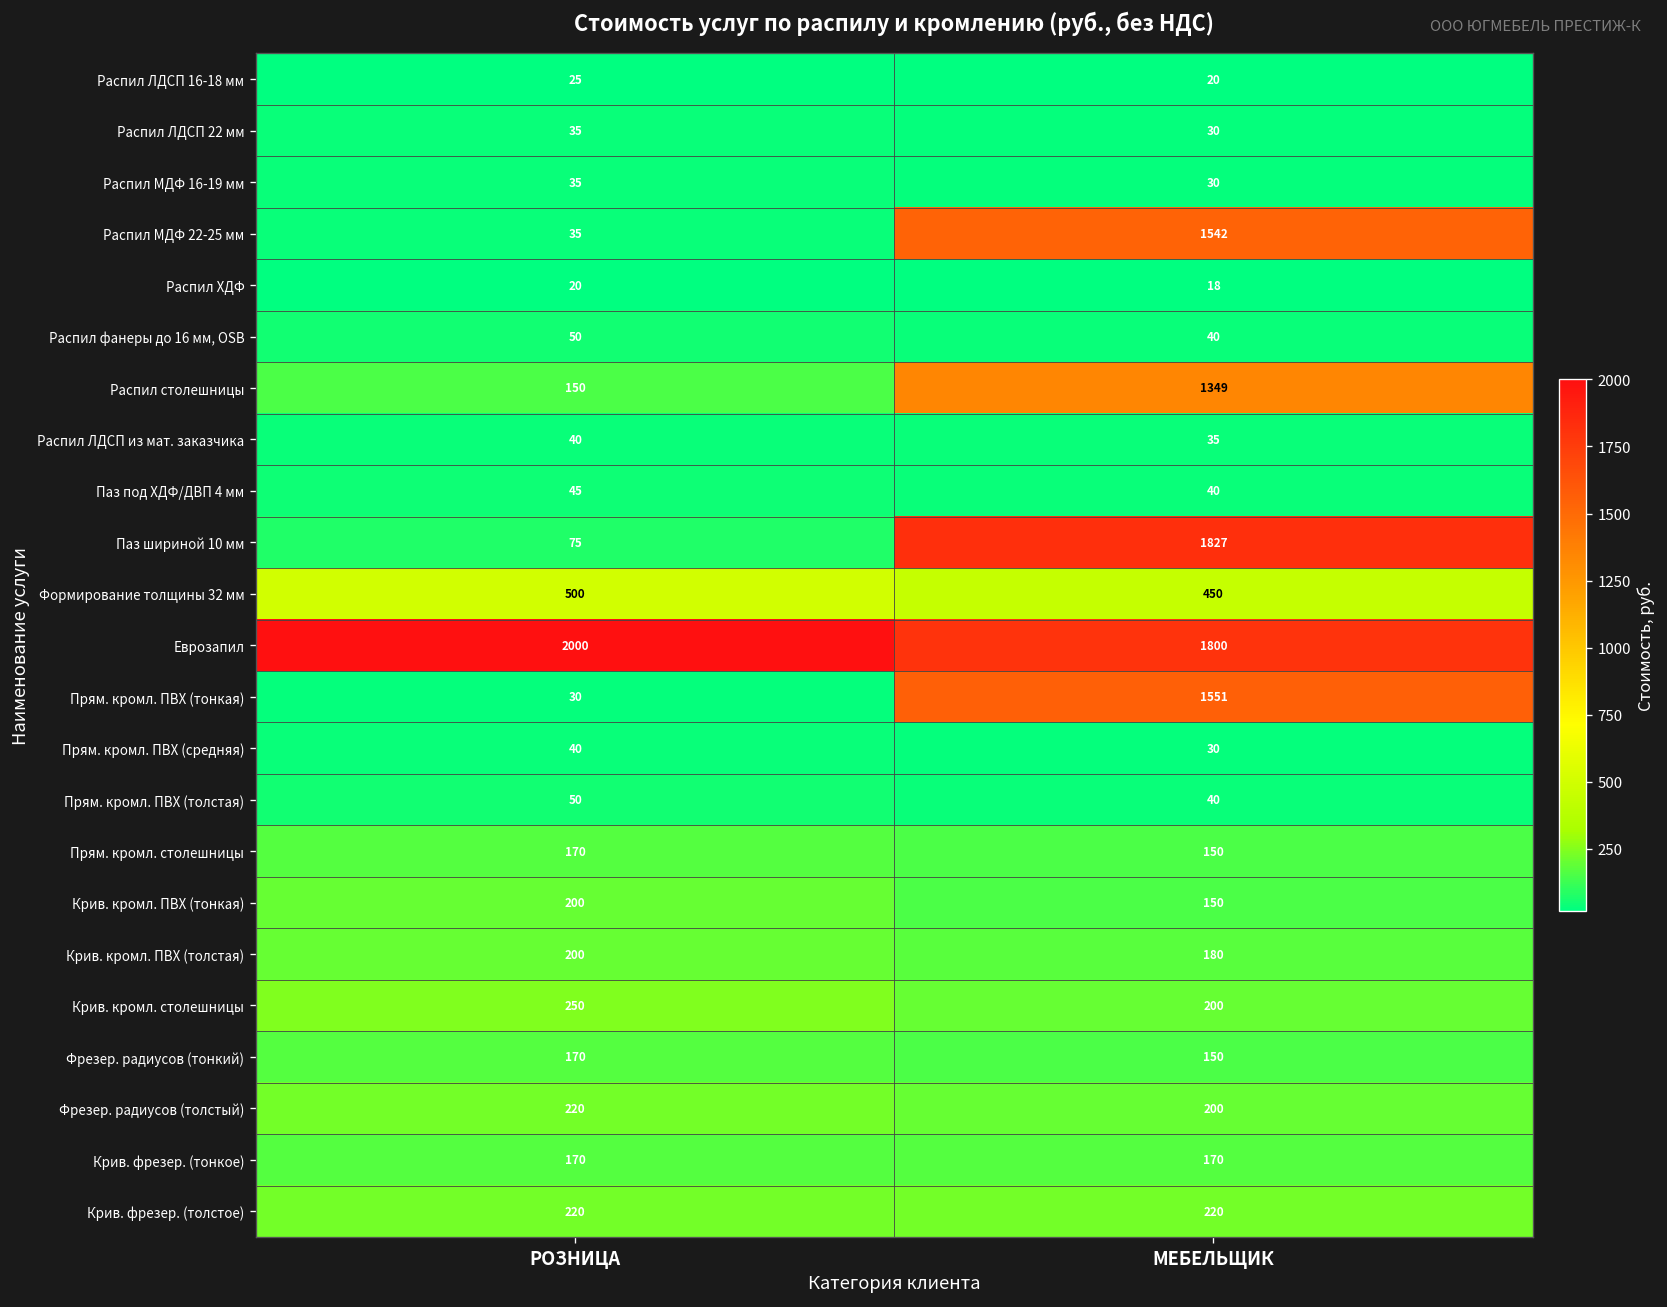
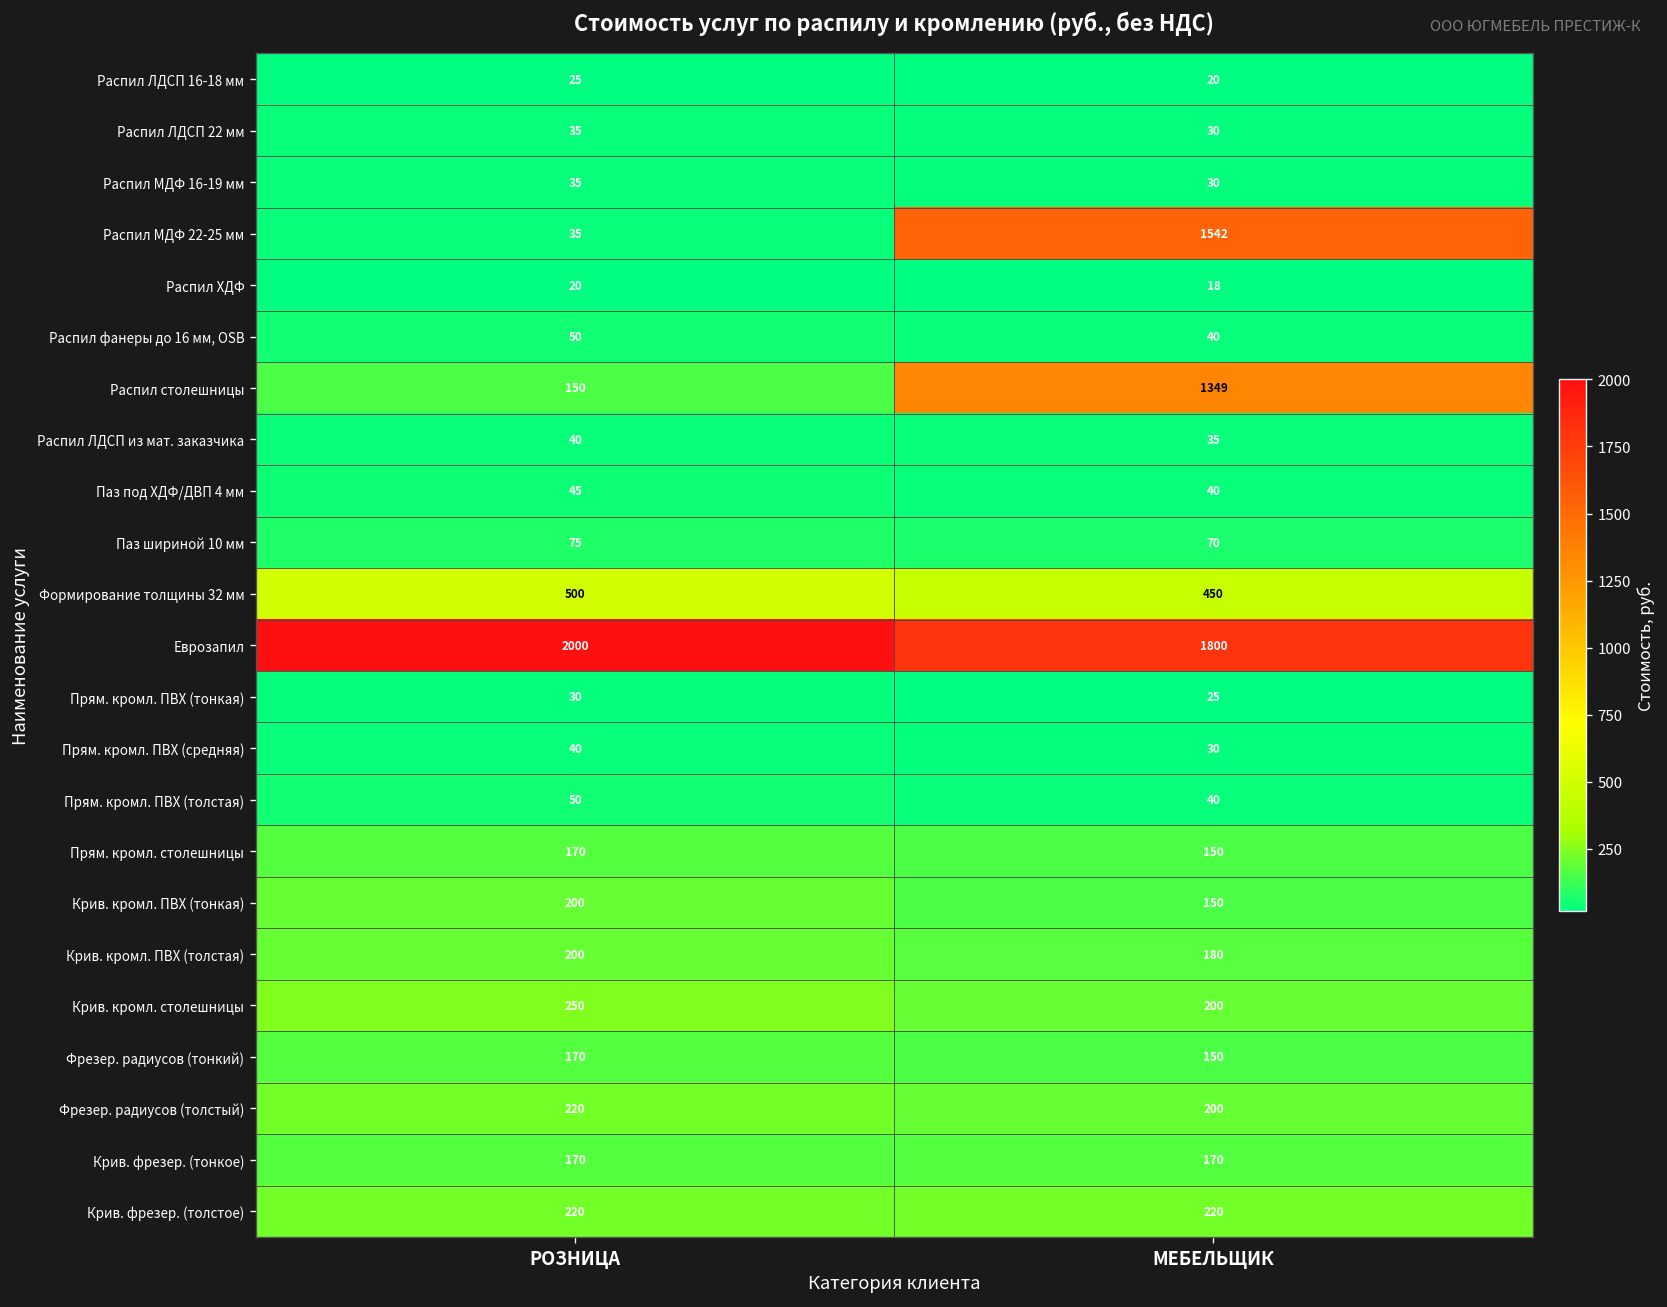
Паз шириной 10 мм, МЕБЕЛЬЩИК: 1827 -> 70
Прям. кромл. ПВХ (тонкая), МЕБЕЛЬЩИК: 1551 -> 25
